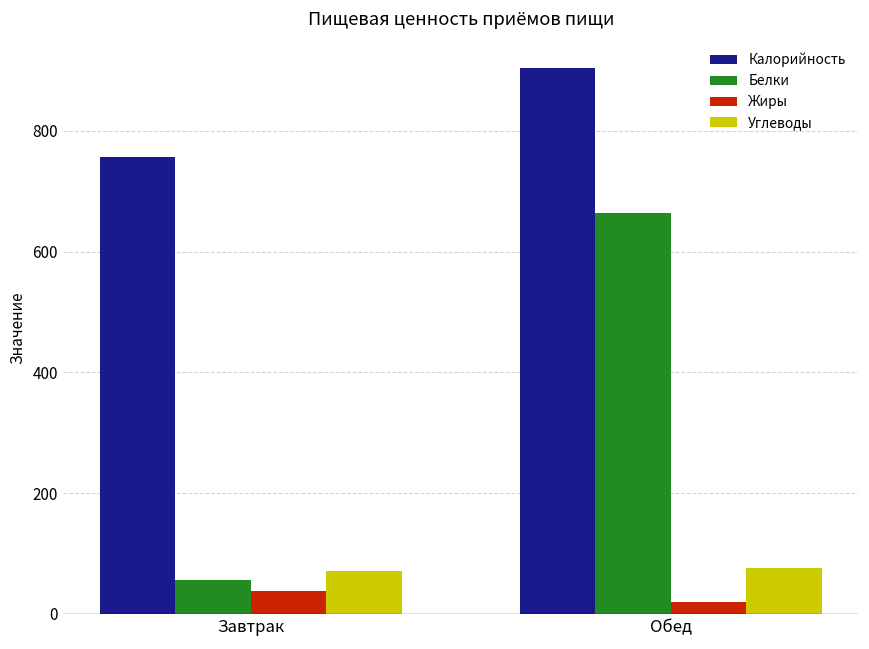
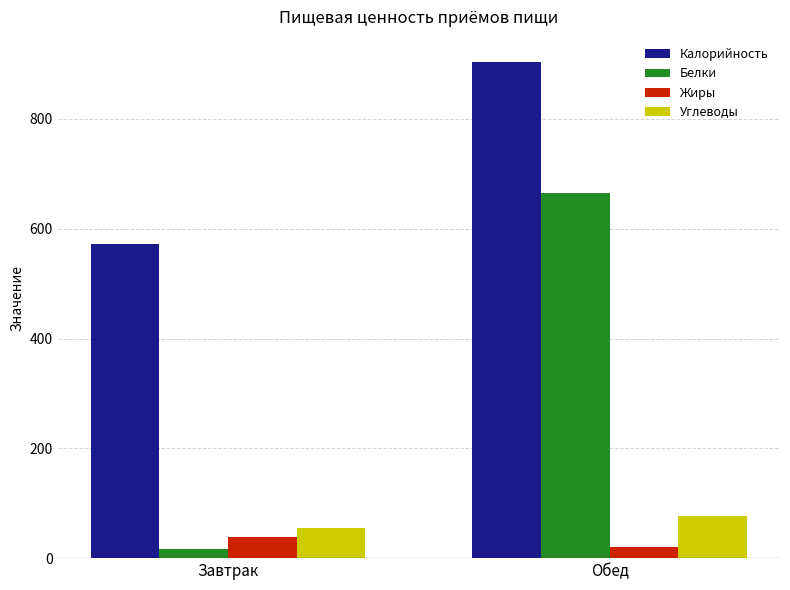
Калорийность, Завтрак: 760 -> 570
Белки, Завтрак: 60 -> 20
Углеводы, Завтрак: 70 -> 60
